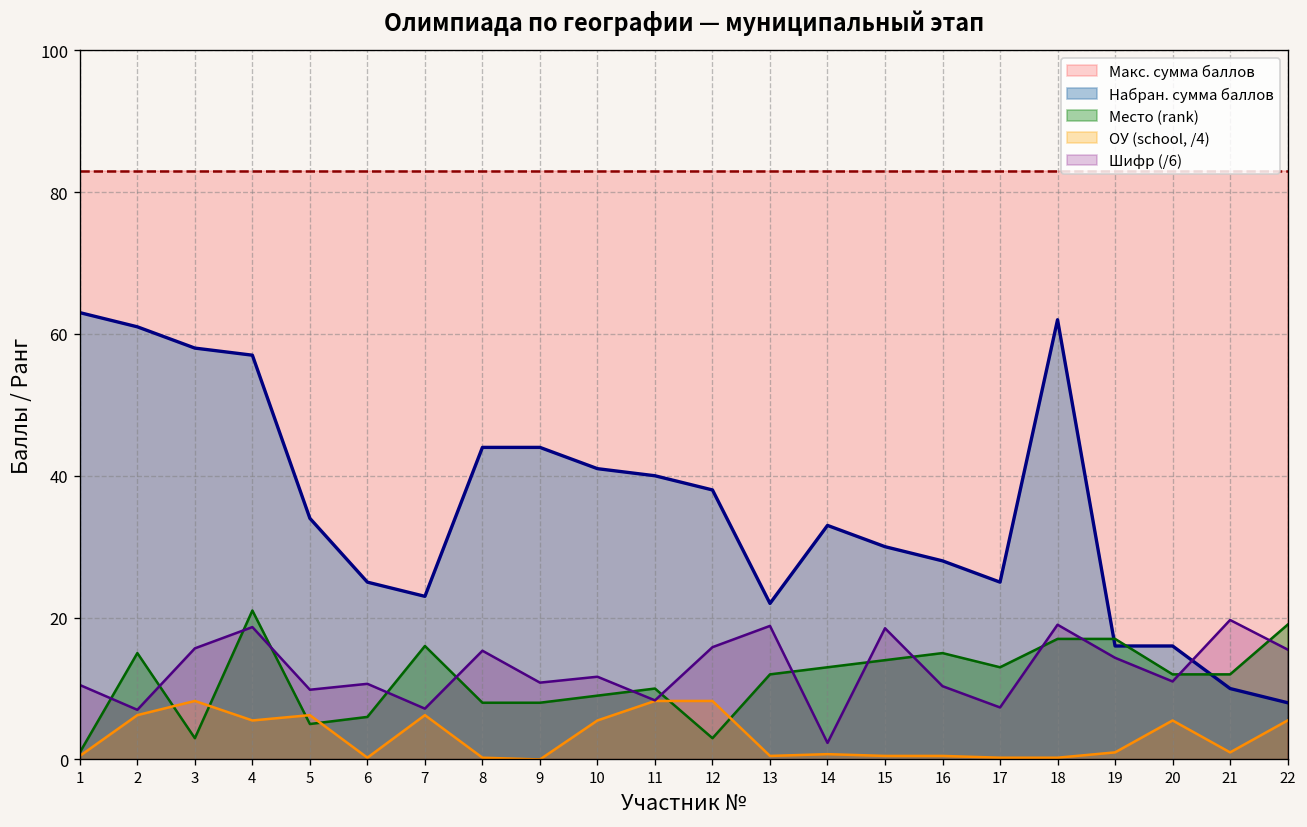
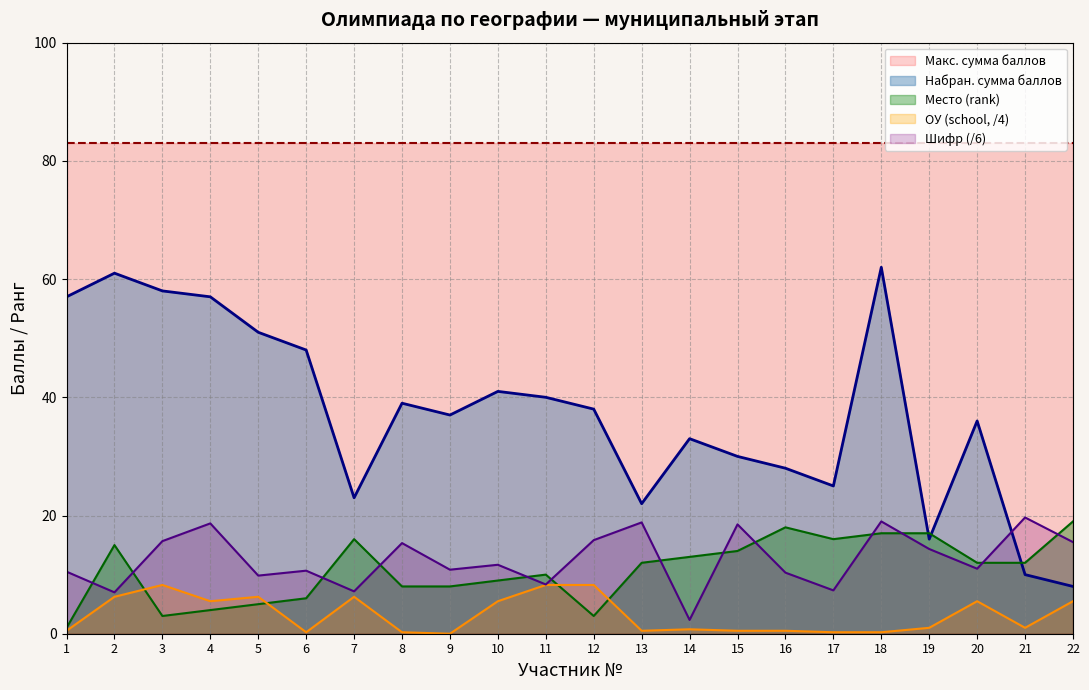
Набран. сумма баллов, 1: 63 -> 57
Место (rank), 4: 21 -> 4
Набран. сумма баллов, 5: 34 -> 51
Набран. сумма баллов, 6: 25 -> 48
Набран. сумма баллов, 8: 44 -> 39
Набран. сумма баллов, 9: 44 -> 37
Место (rank), 16: 15 -> 18
Место (rank), 17: 13 -> 16
Набран. сумма баллов, 20: 16 -> 36
